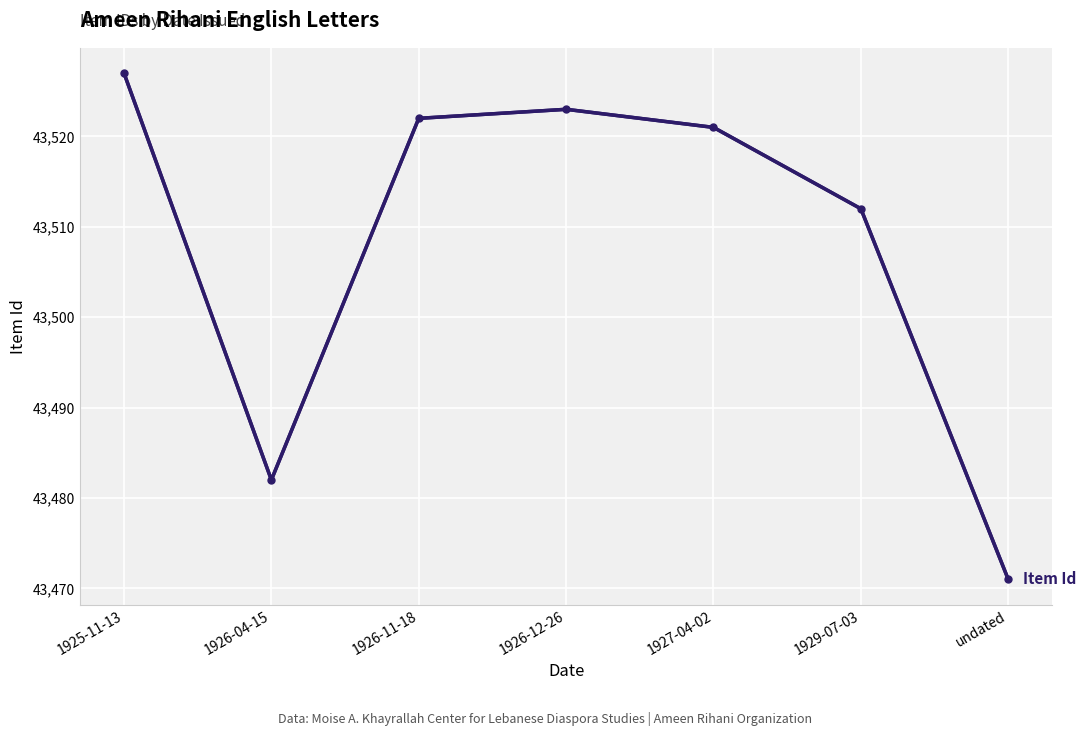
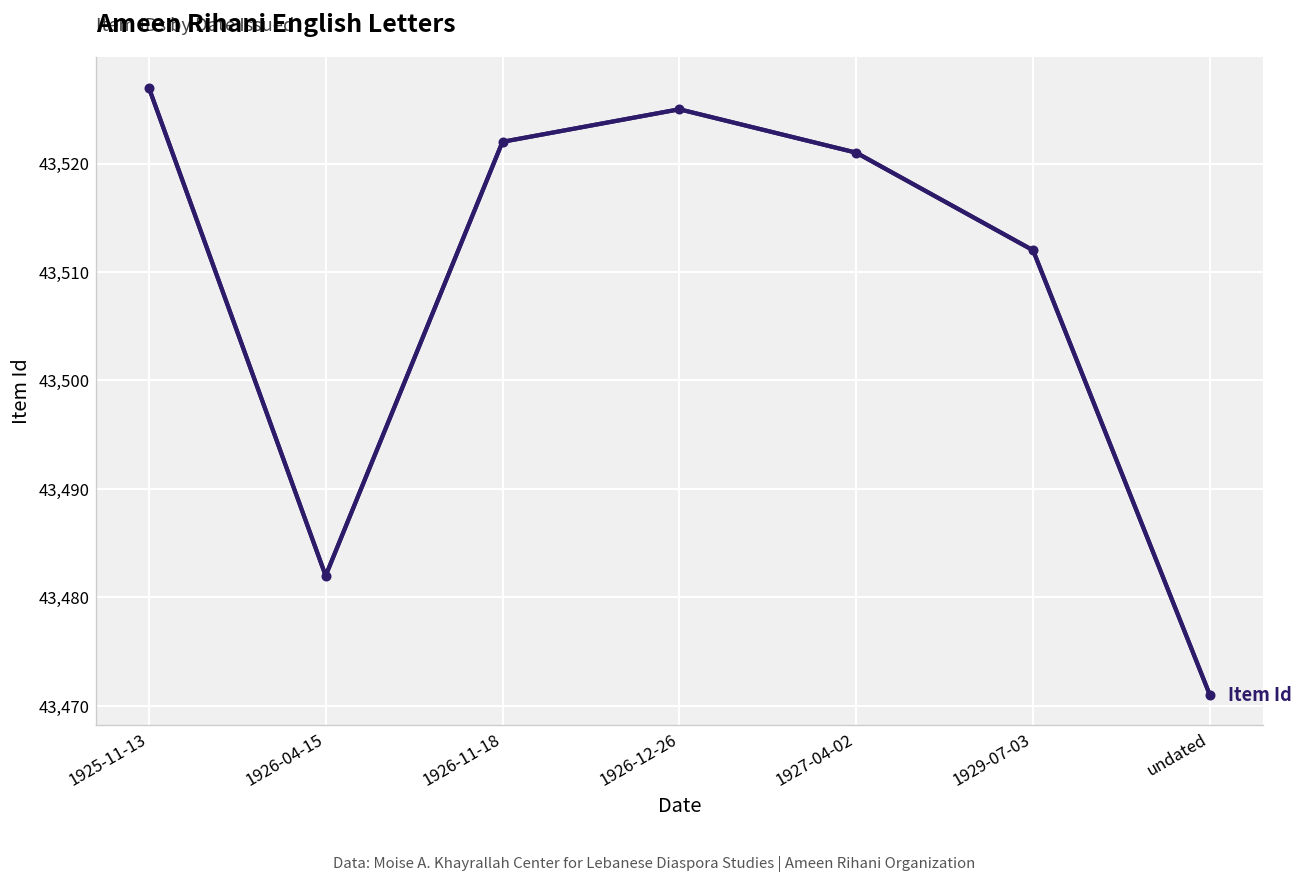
1926-12-26: 43,523 -> 43,525
